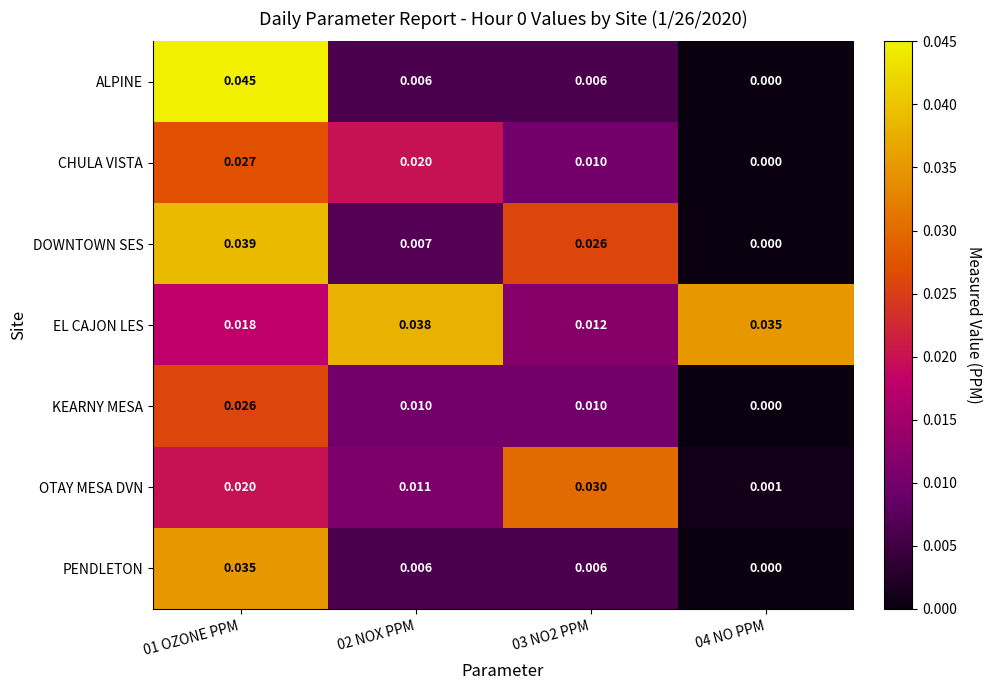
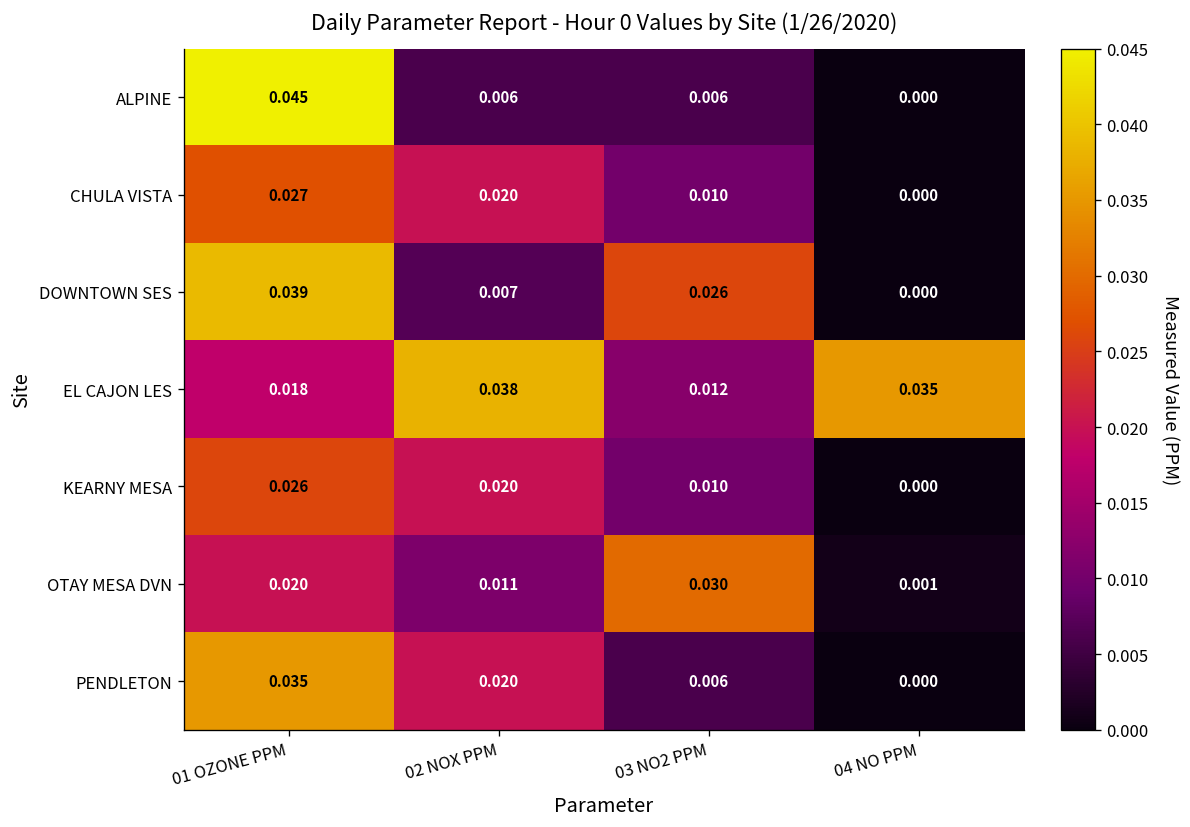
KEARNY MESA, 02 NOX PPM: 0.010 -> 0.020
PENDLETON, 02 NOX PPM: 0.006 -> 0.020
